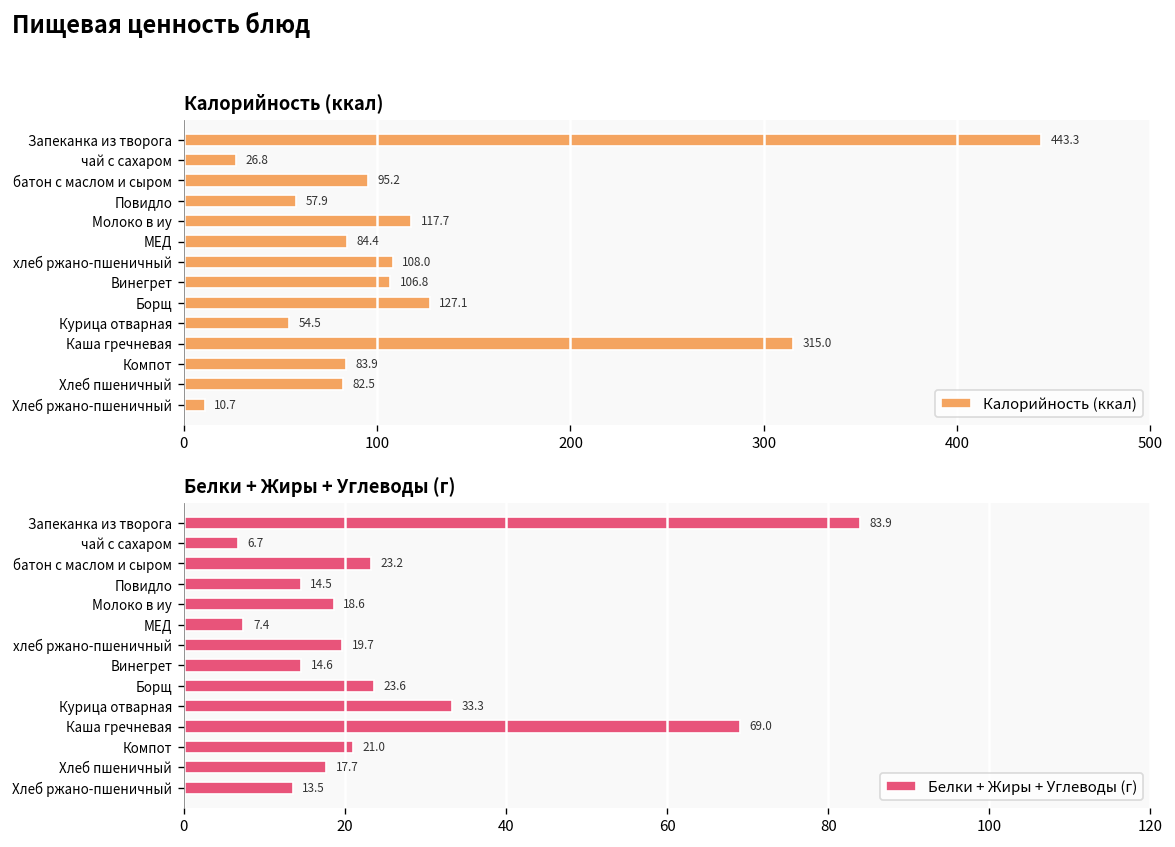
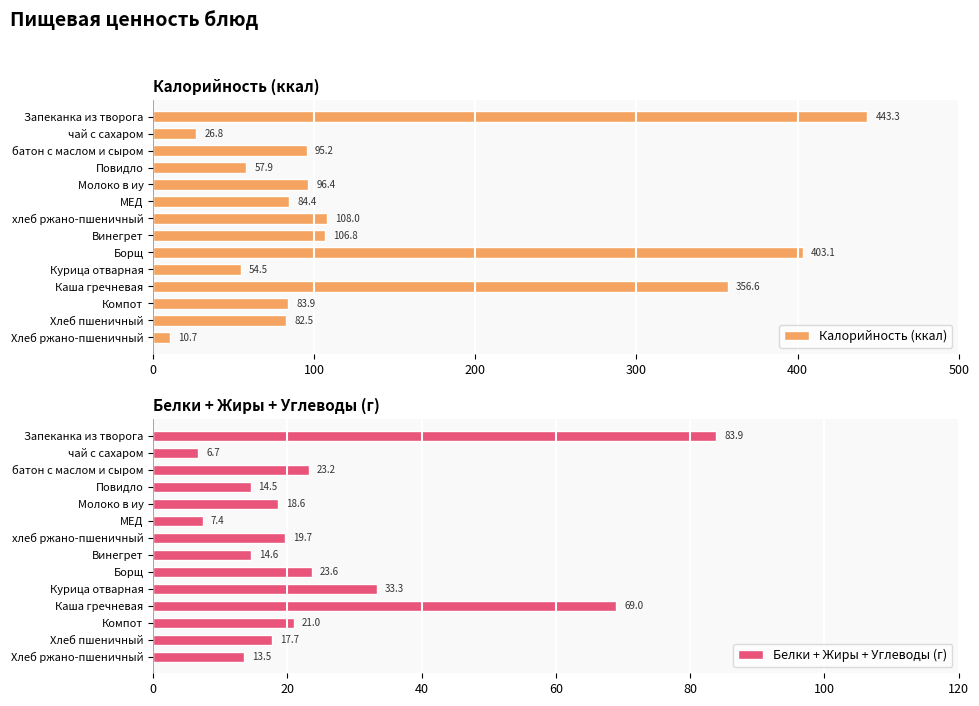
Калорийность (ккал), Молоко в иу: 117.7 -> 96.4
Калорийность (ккал), Борщ: 127.1 -> 403.1
Калорийность (ккал), Каша гречневая: 315.0 -> 356.6
